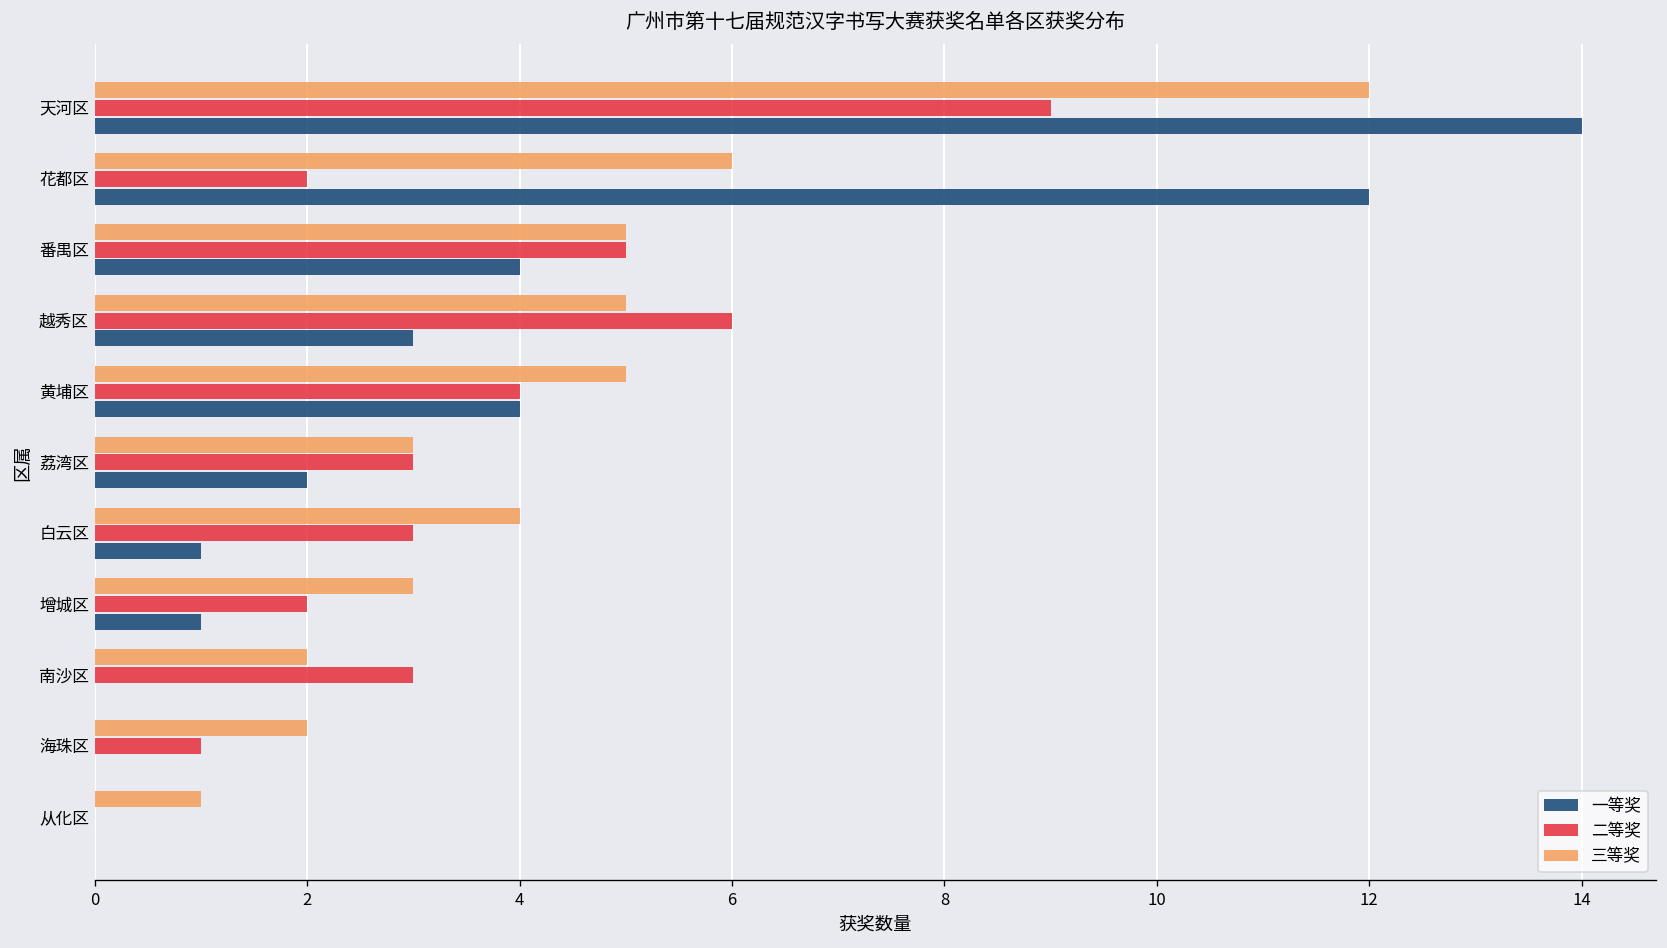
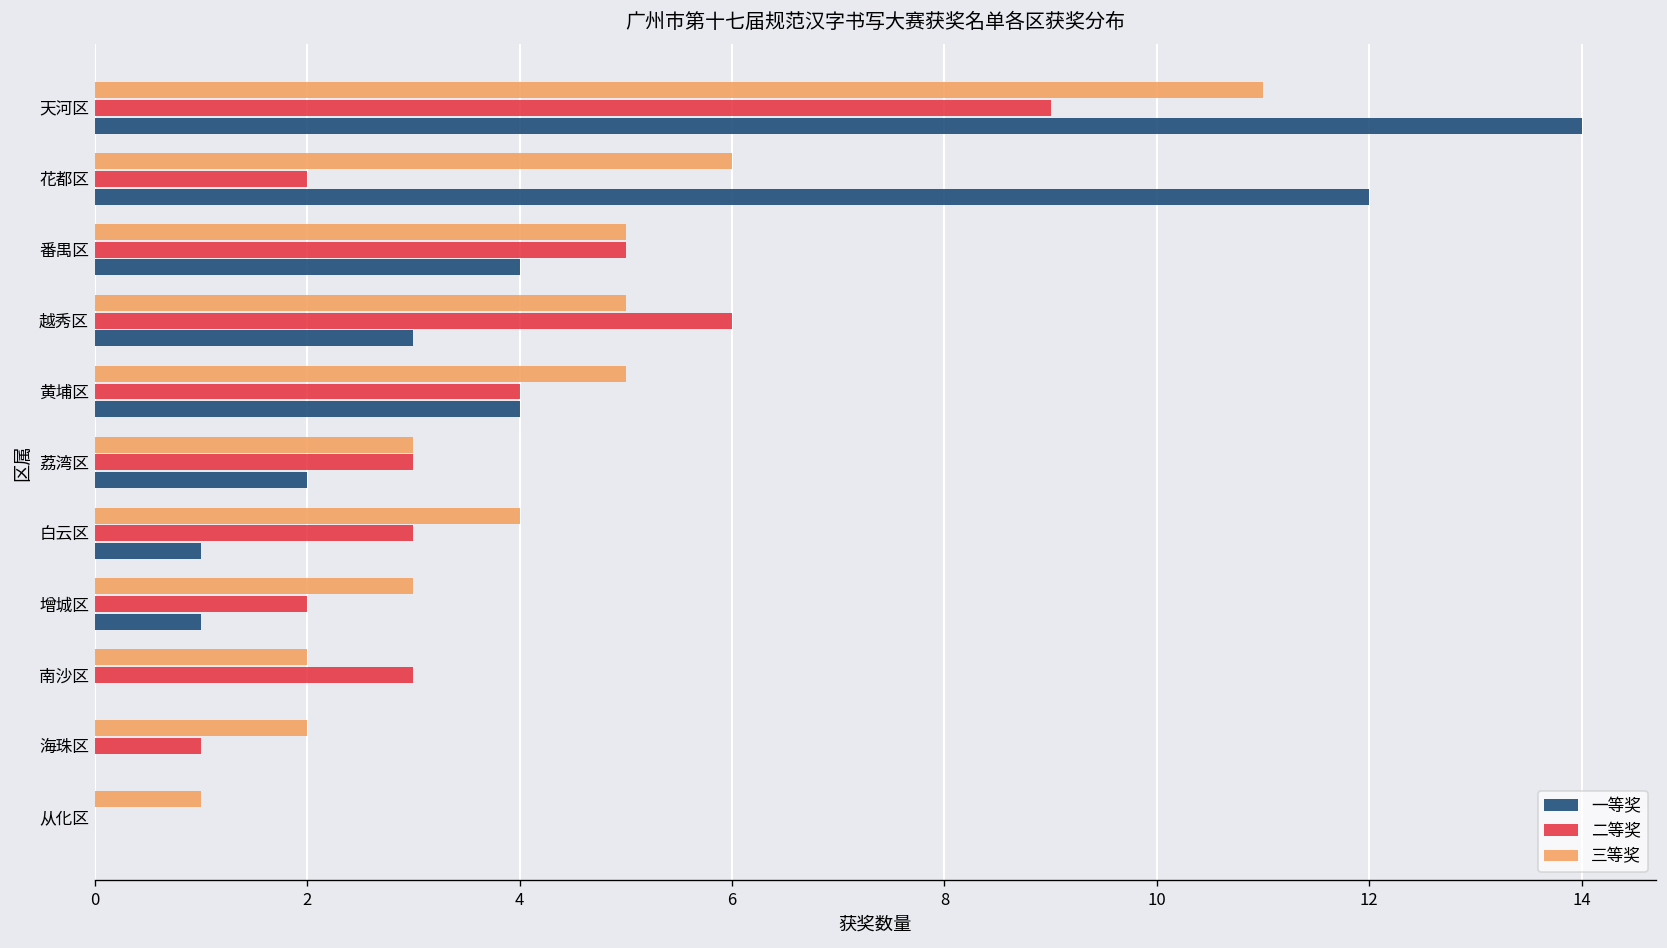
三等奖, 天河区: 12 -> 11
